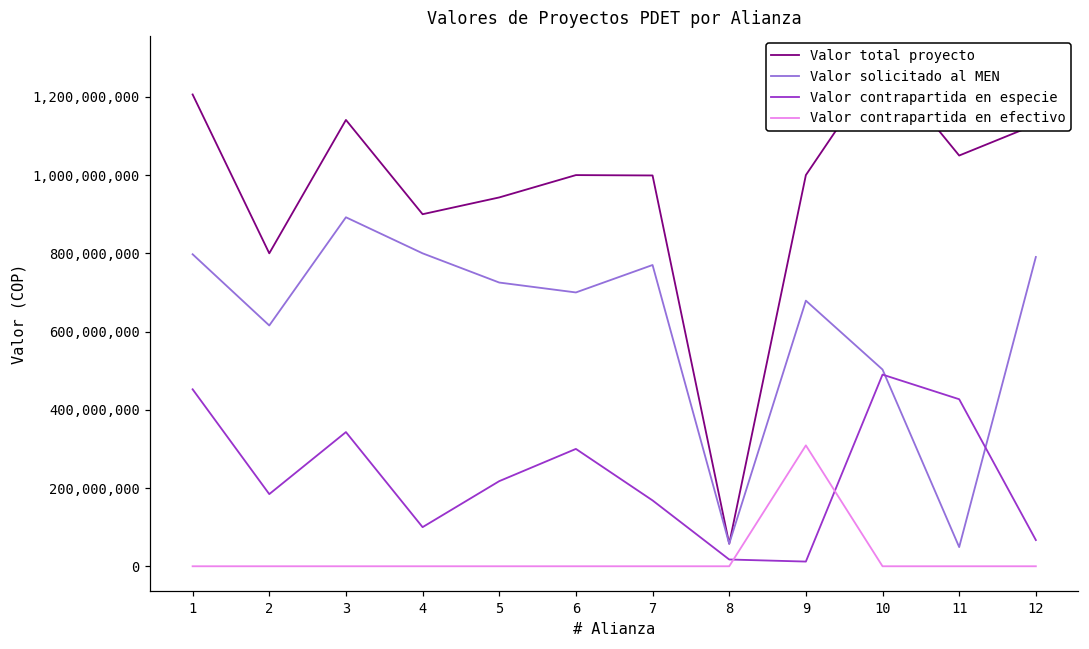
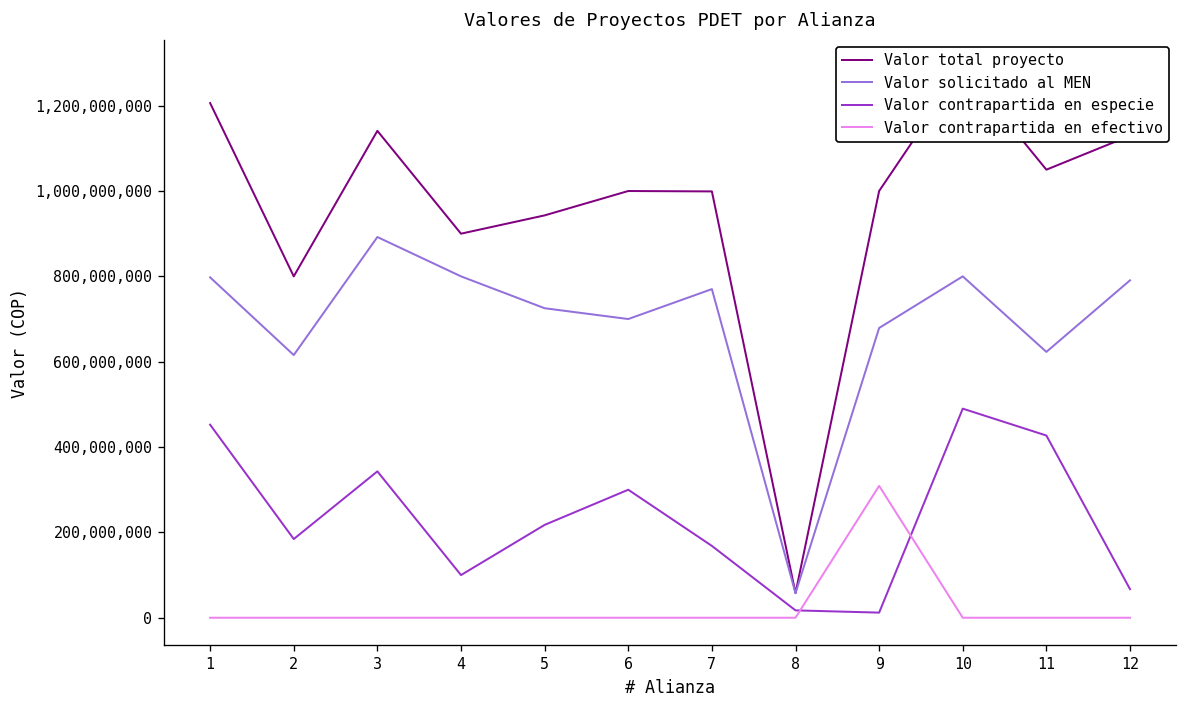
Valor solicitado al MEN, 10: 500,000,000 -> 800,000,000
Valor solicitado al MEN, 11: 50,000,000 -> 620,000,000
